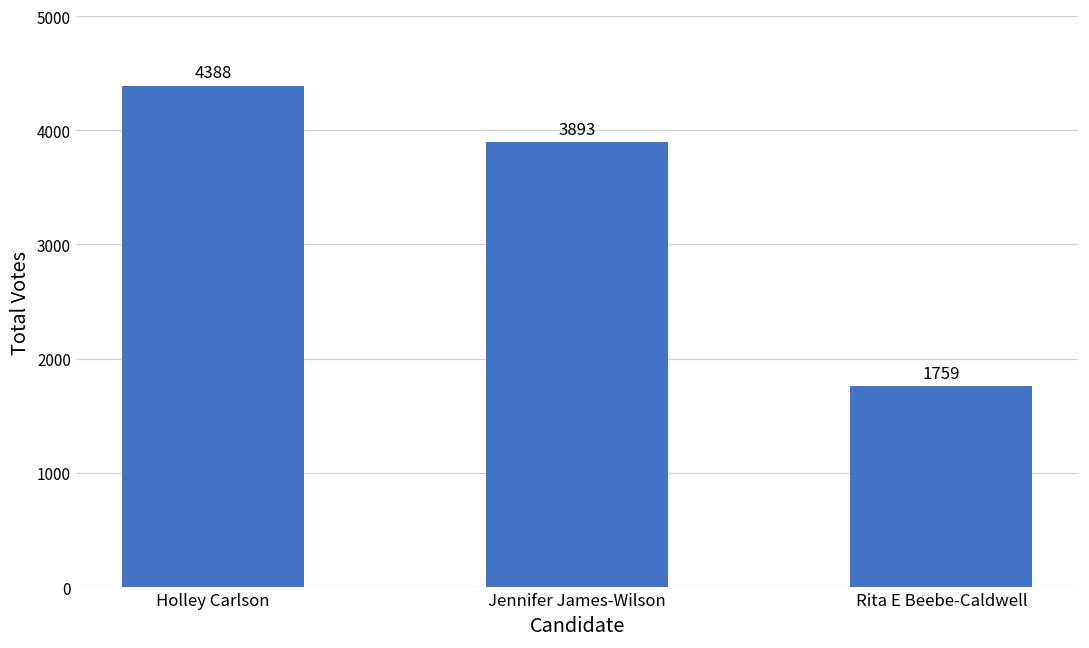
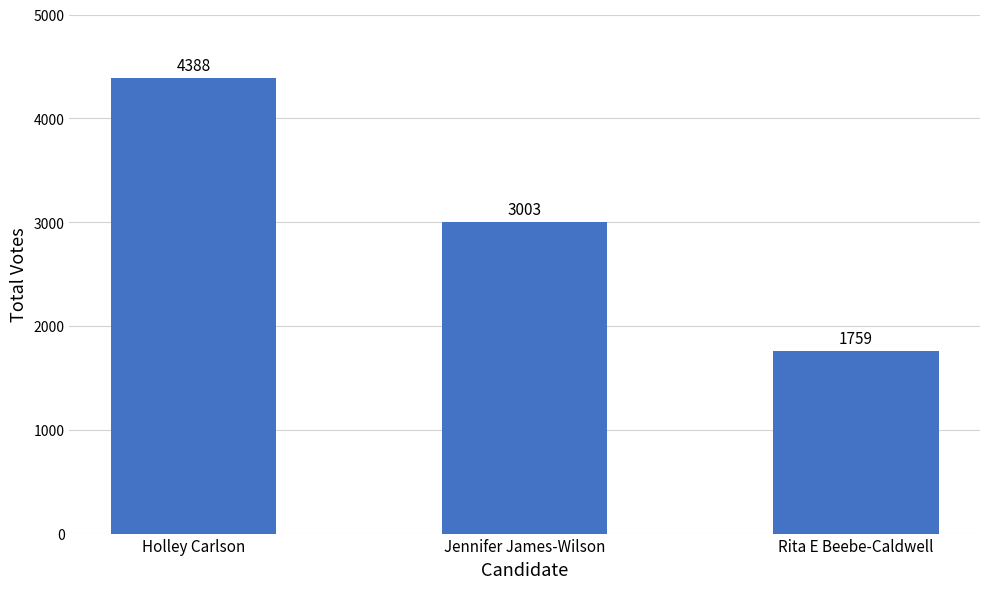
Jennifer James-Wilson: 3893 -> 3003
